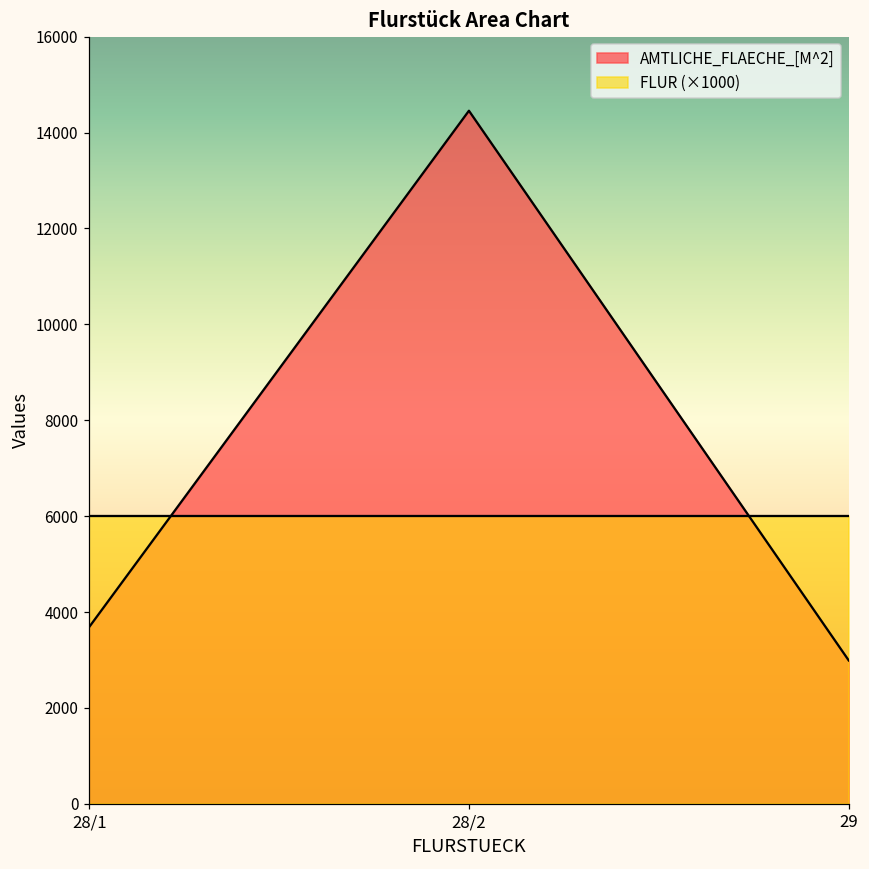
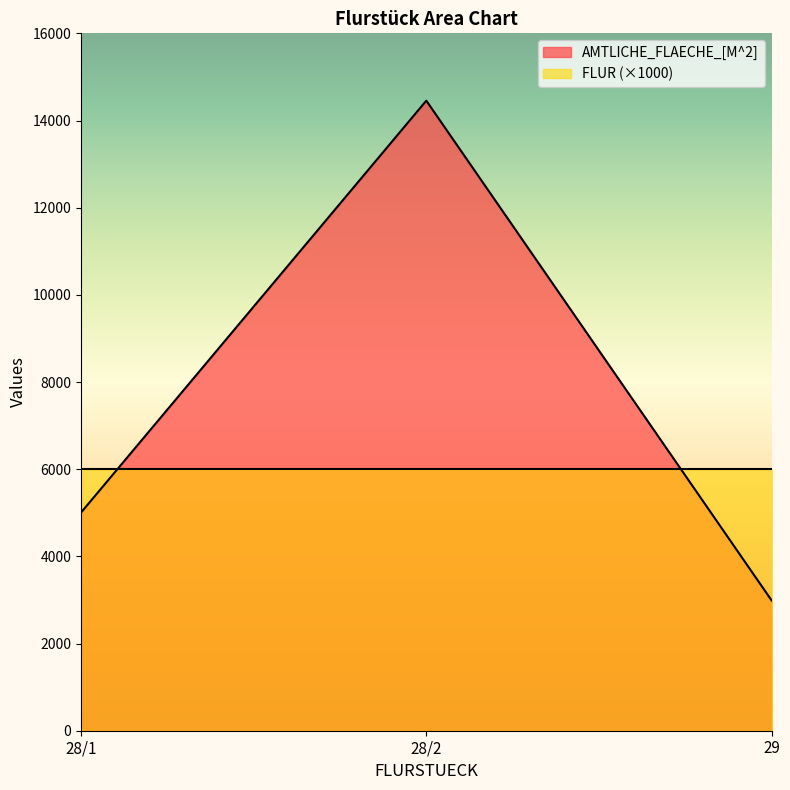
AMTLICHE_FLAECHE_[M^2], 28/1: 3700 -> 5000
